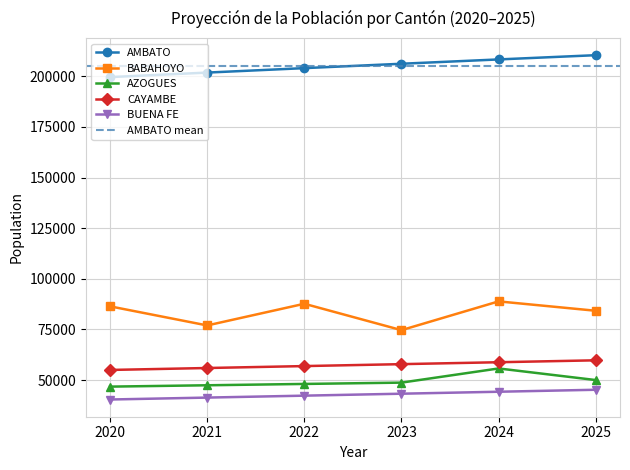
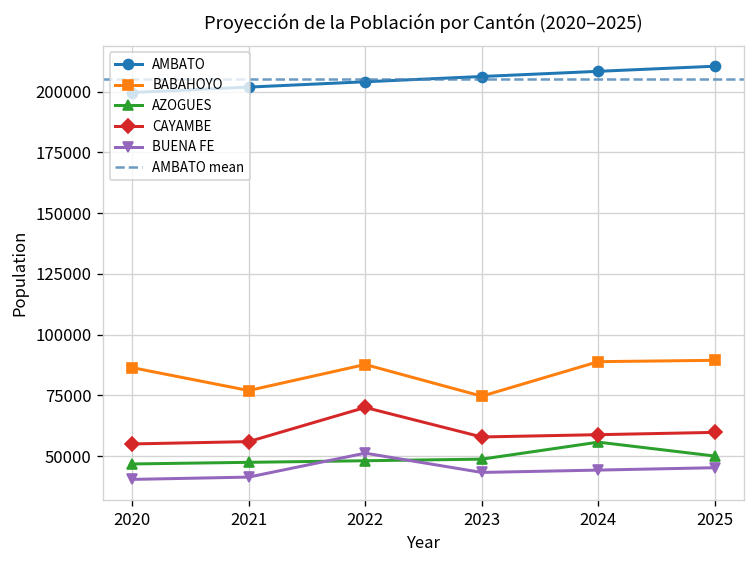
CAYAMBE, 2022: 57000 -> 70000
BUENA FE, 2022: 42000 -> 51000
BABAHOYO, 2025: 84000 -> 89000
